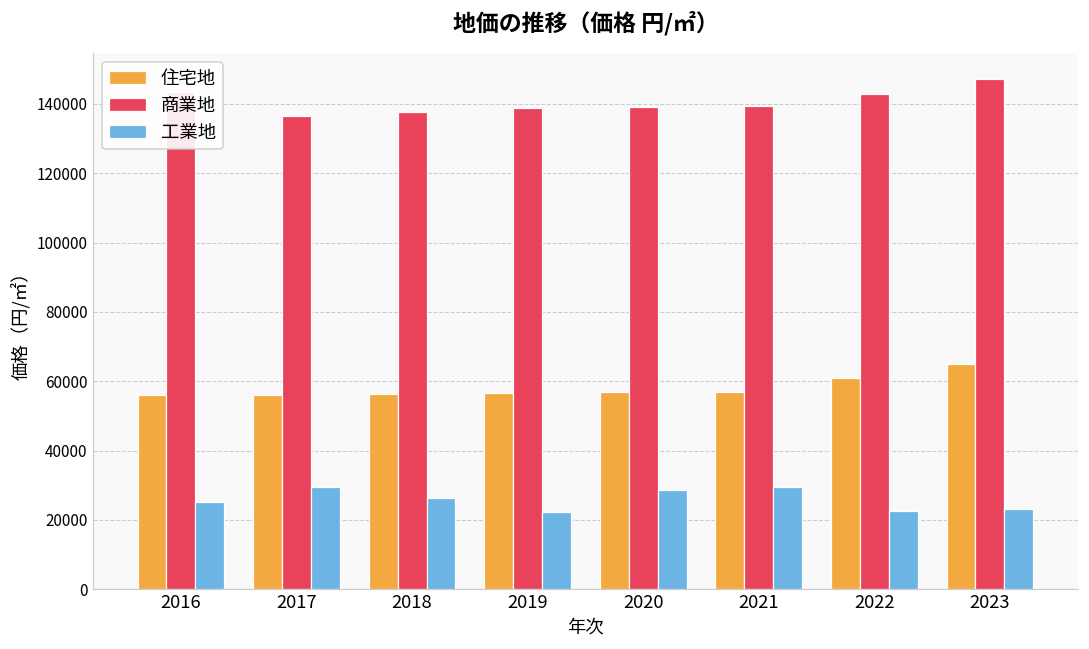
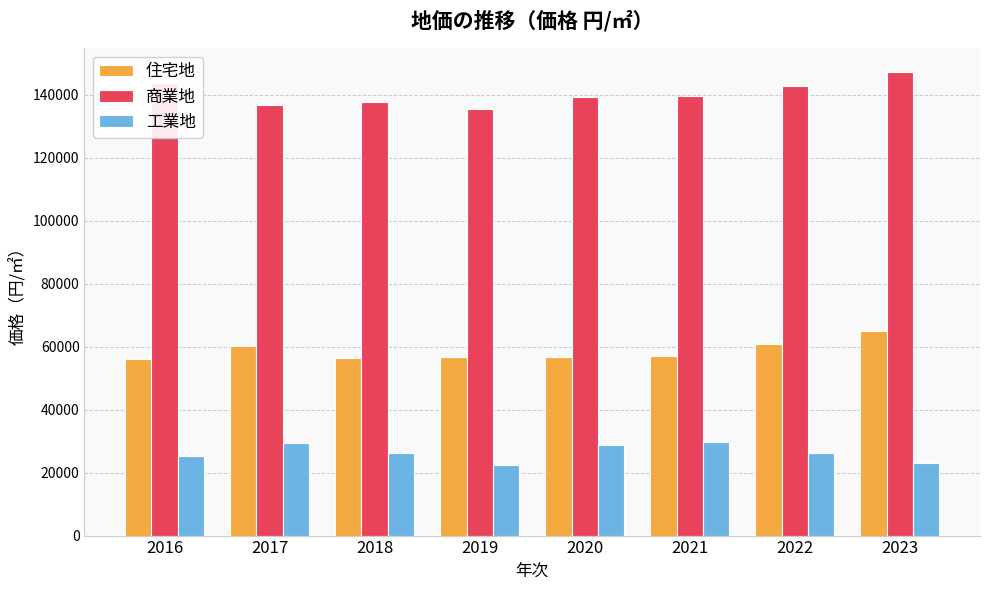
住宅地, 2017: 56000 -> 60000
商業地, 2019: 139000 -> 135000
工業地, 2022: 23000 -> 26000
